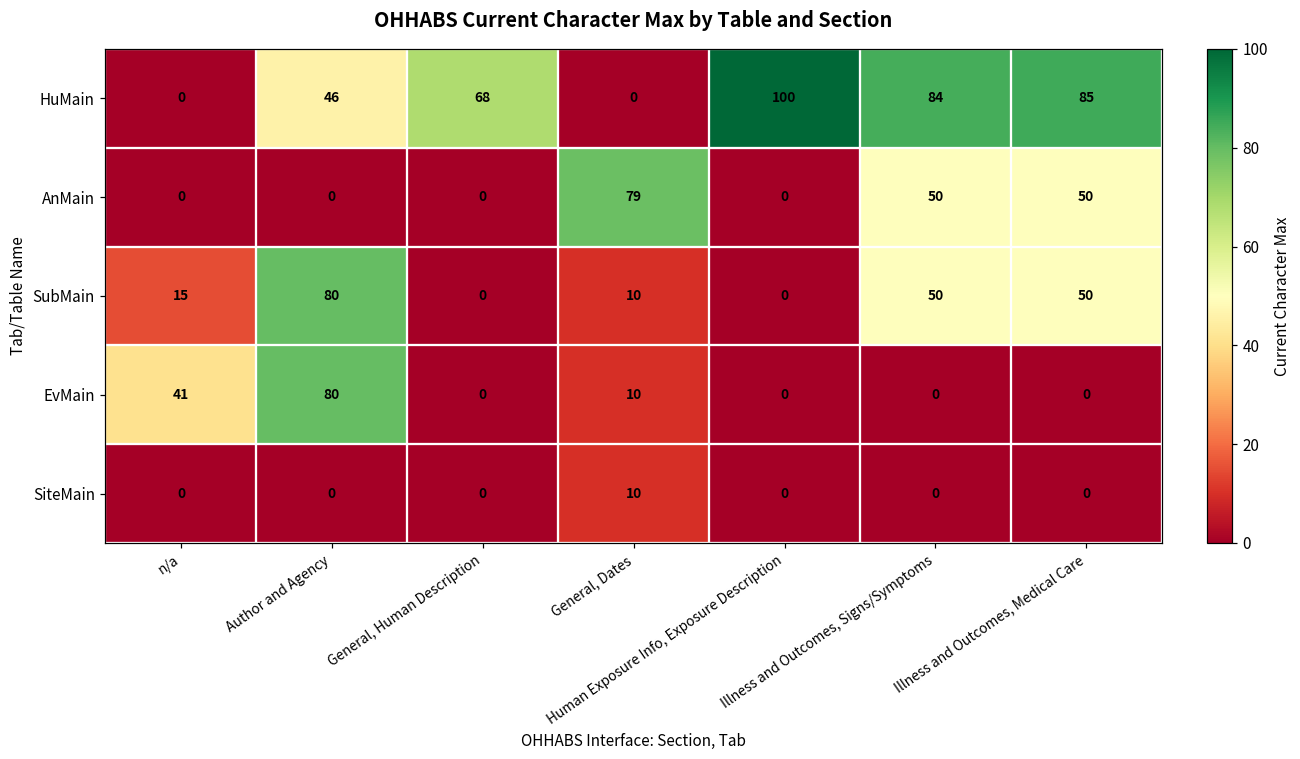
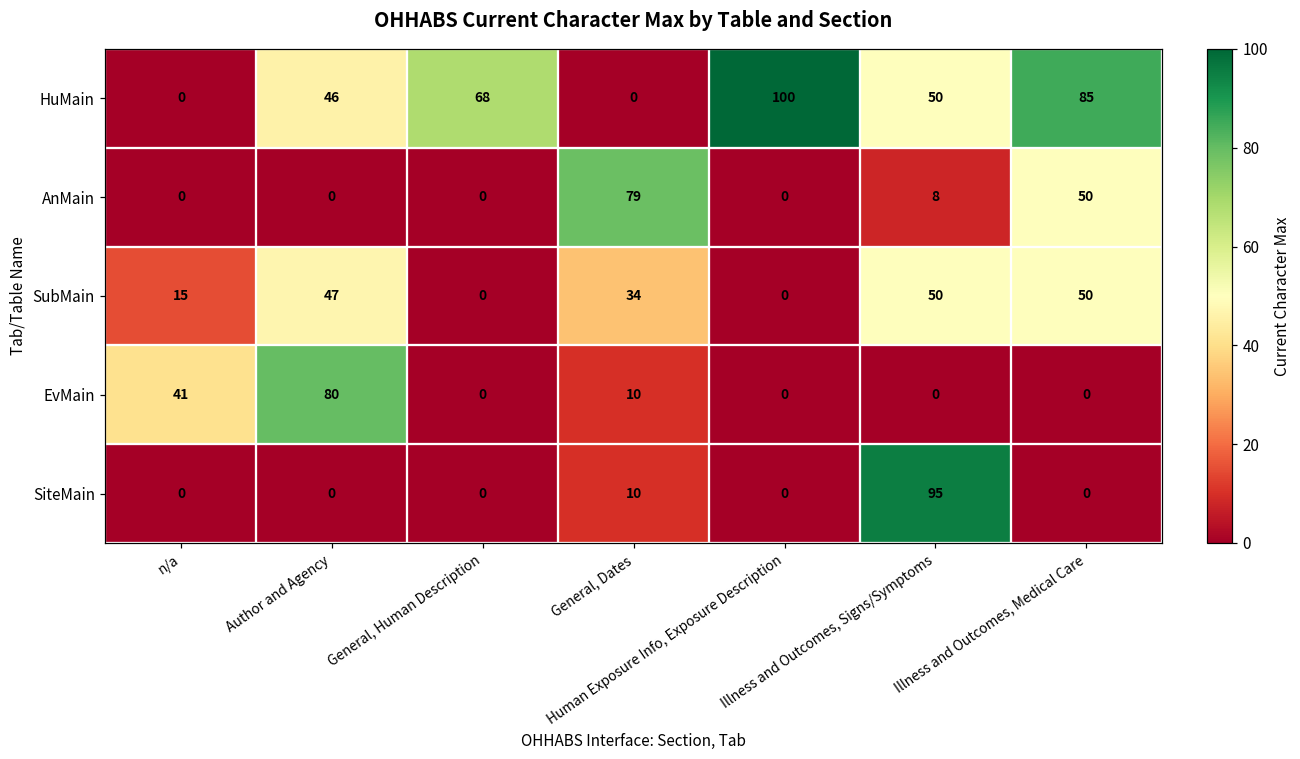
HuMain, Illness and Outcomes, Signs/Symptoms: 84 -> 50
AnMain, Illness and Outcomes, Signs/Symptoms: 50 -> 8
SubMain, Author and Agency: 80 -> 47
SubMain, General, Dates: 10 -> 34
SiteMain, Illness and Outcomes, Signs/Symptoms: 0 -> 95
